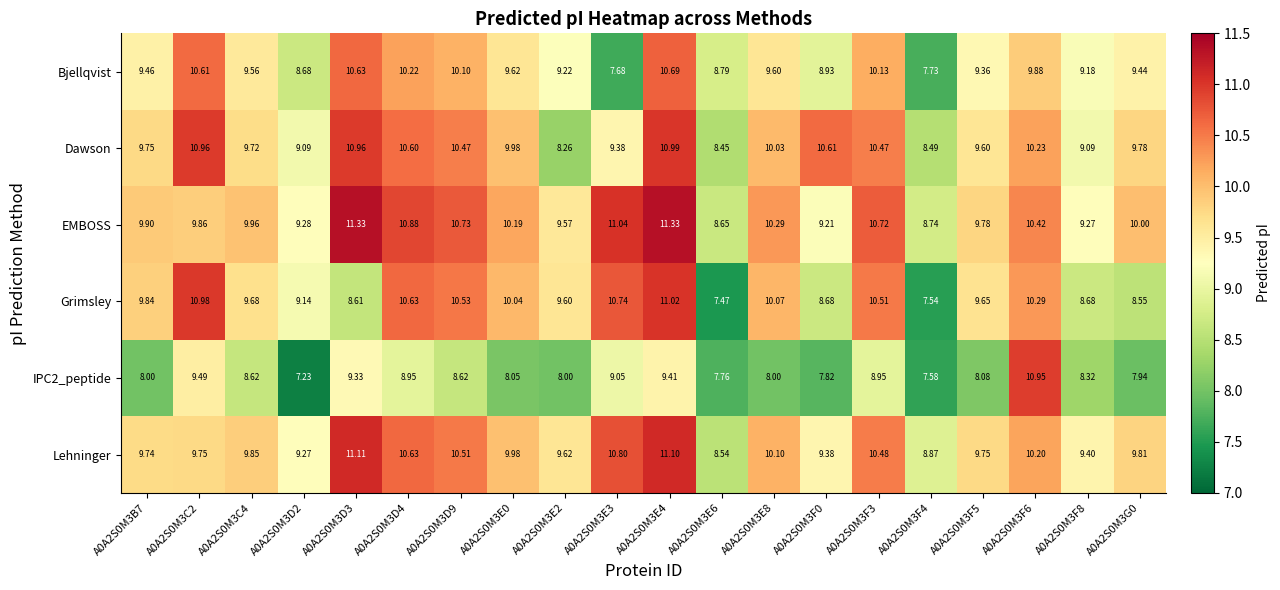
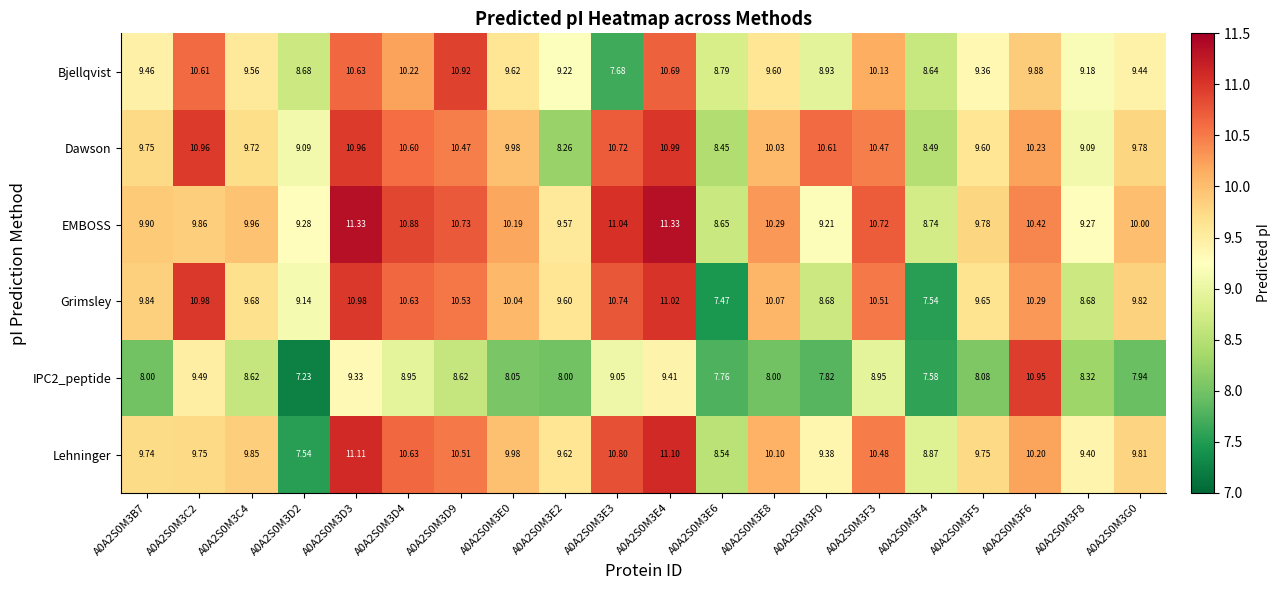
Bjellqvist, A0A2S0M3D9: 10.10 -> 10.92
Bjellqvist, A0A2S0M3F4: 7.73 -> 8.64
Dawson, A0A2S0M3E3: 9.38 -> 10.72
Grimsley, A0A2S0M3D3: 8.61 -> 10.98
Grimsley, A0A2S0M3G0: 8.55 -> 9.82
Lehninger, A0A2S0M3D2: 9.27 -> 7.54
